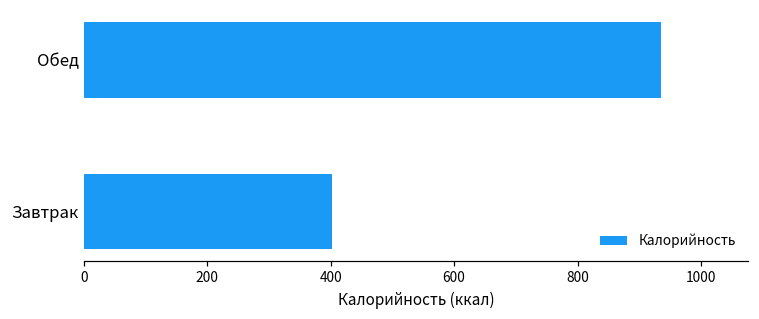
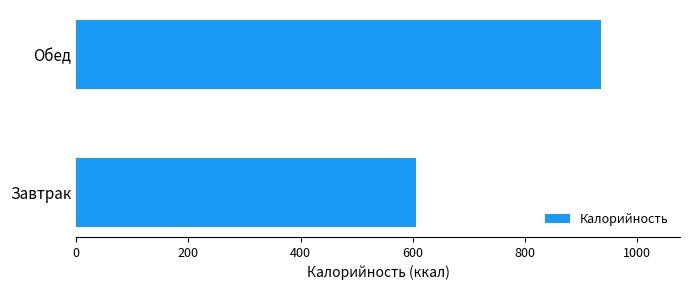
Завтрак: 400 -> 610
